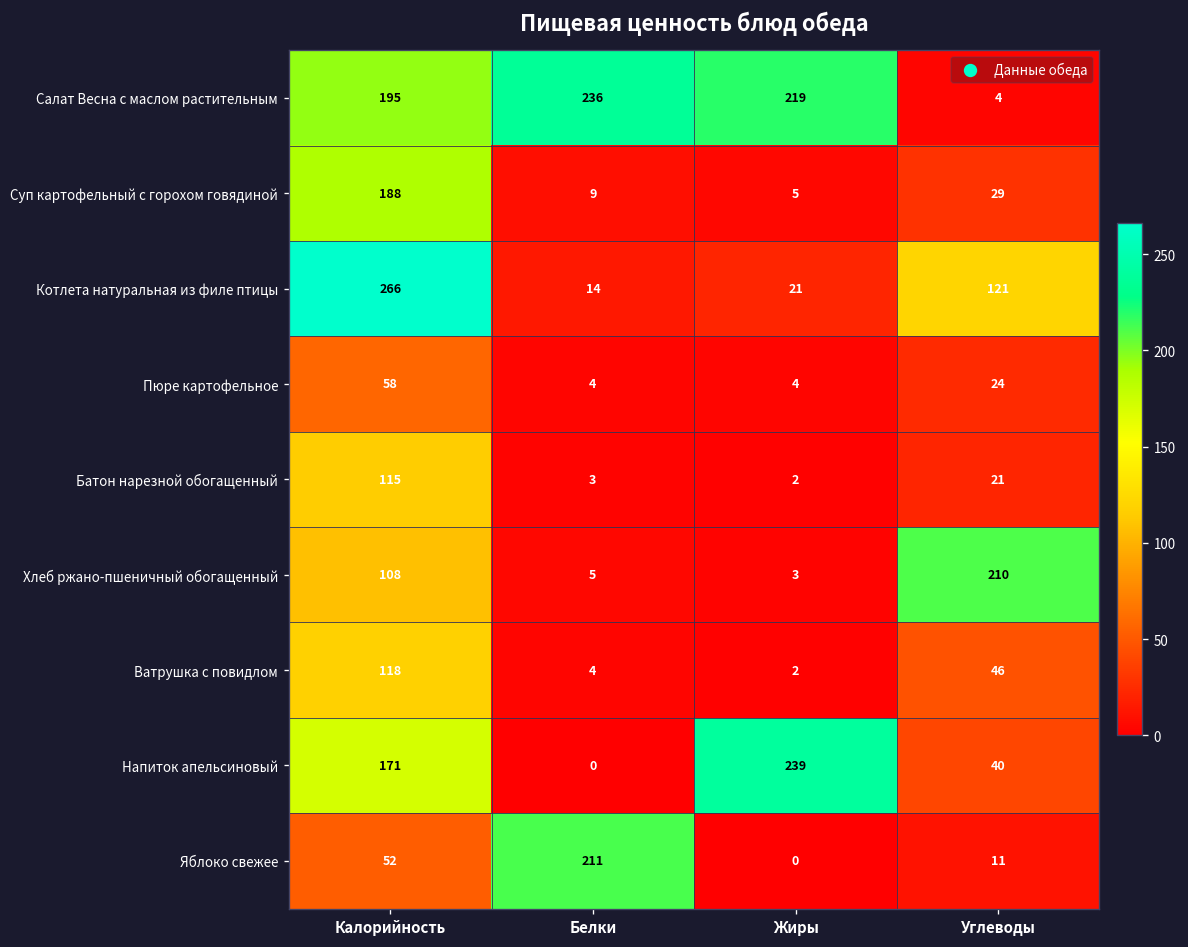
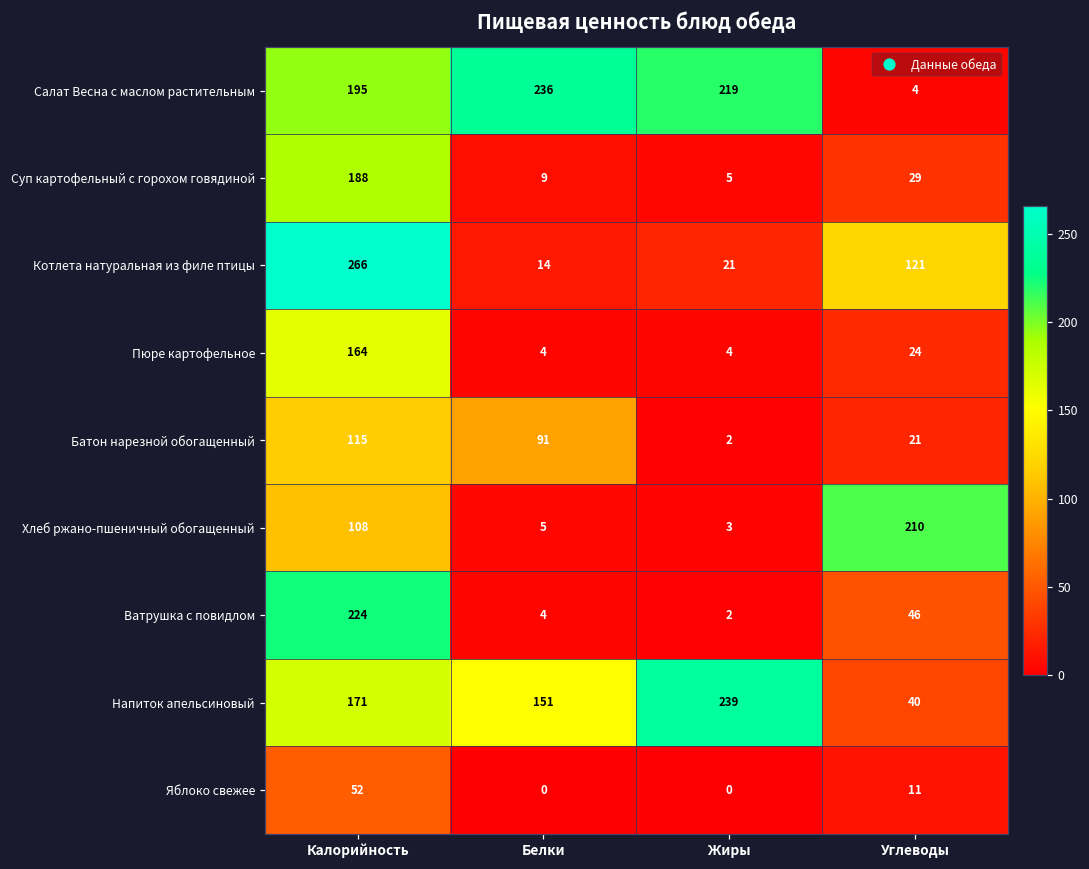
Пюре картофельное, Калорийность: 58 -> 164
Батон нарезной обогащенный, Белки: 3 -> 91
Ватрушка с повидлом, Калорийность: 118 -> 224
Напиток апельсиновый, Белки: 0 -> 151
Яблоко свежее, Белки: 211 -> 0
